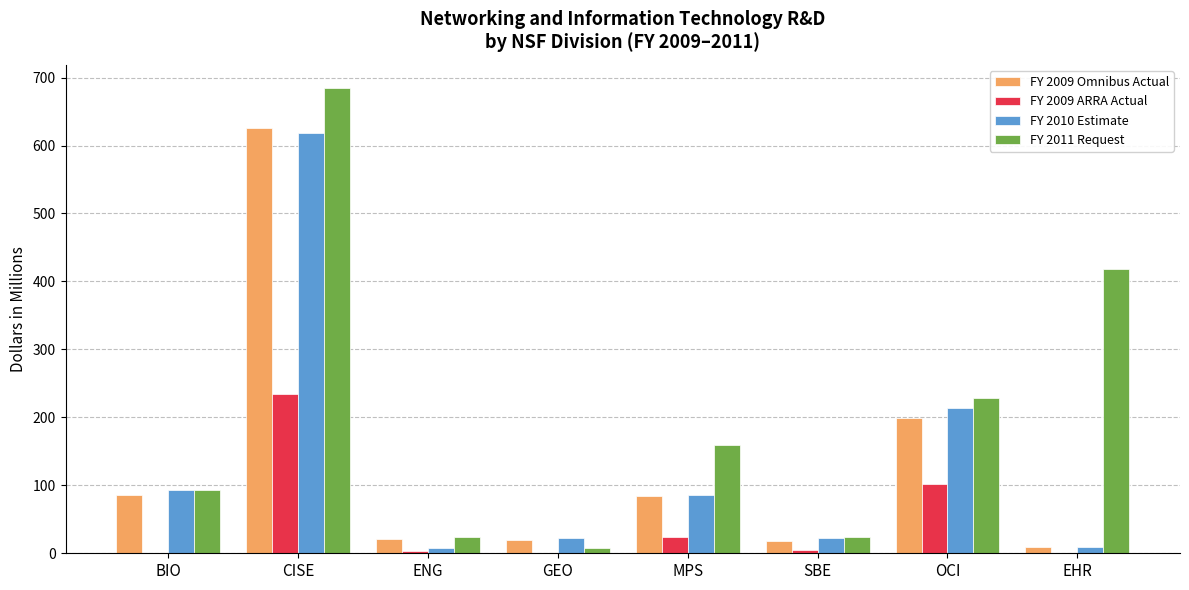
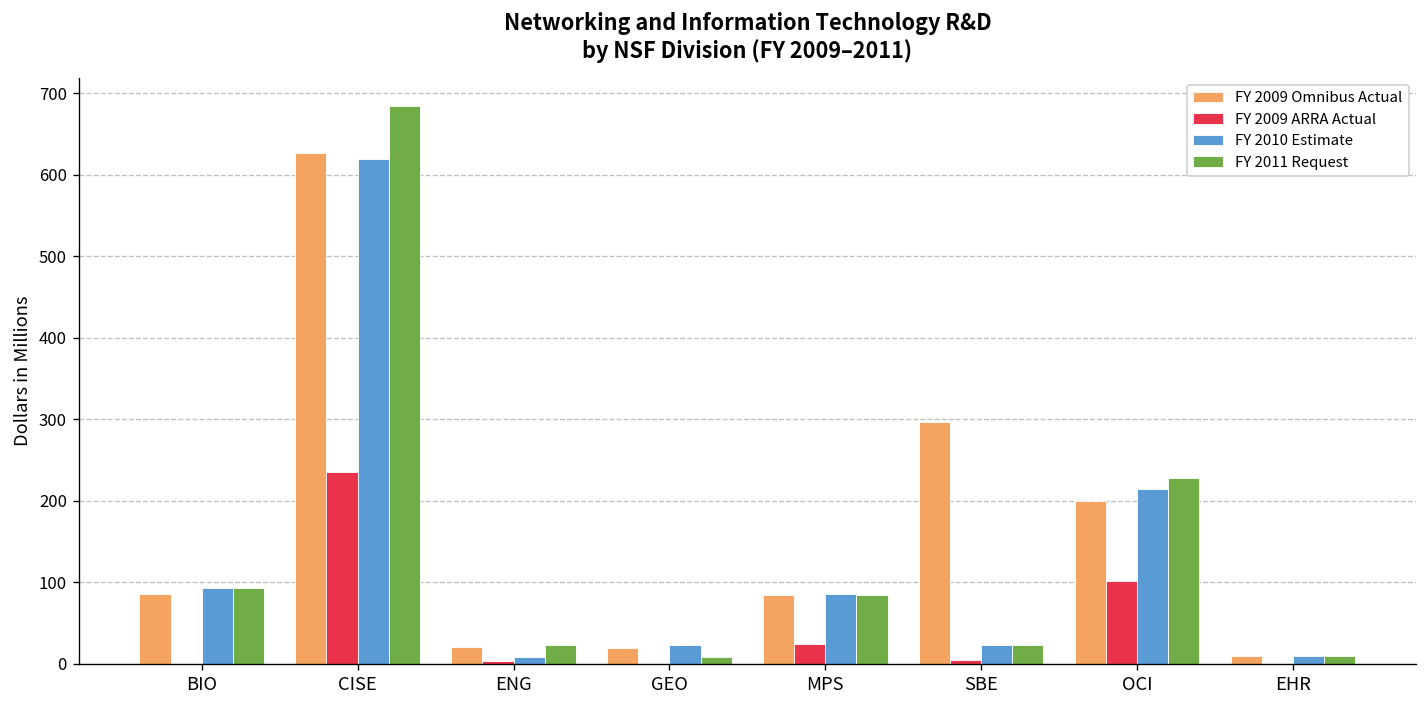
FY 2011 Request, MPS: 160 -> 80
FY 2009 Omnibus Actual, SBE: 20 -> 300
FY 2011 Request, EHR: 420 -> 10
